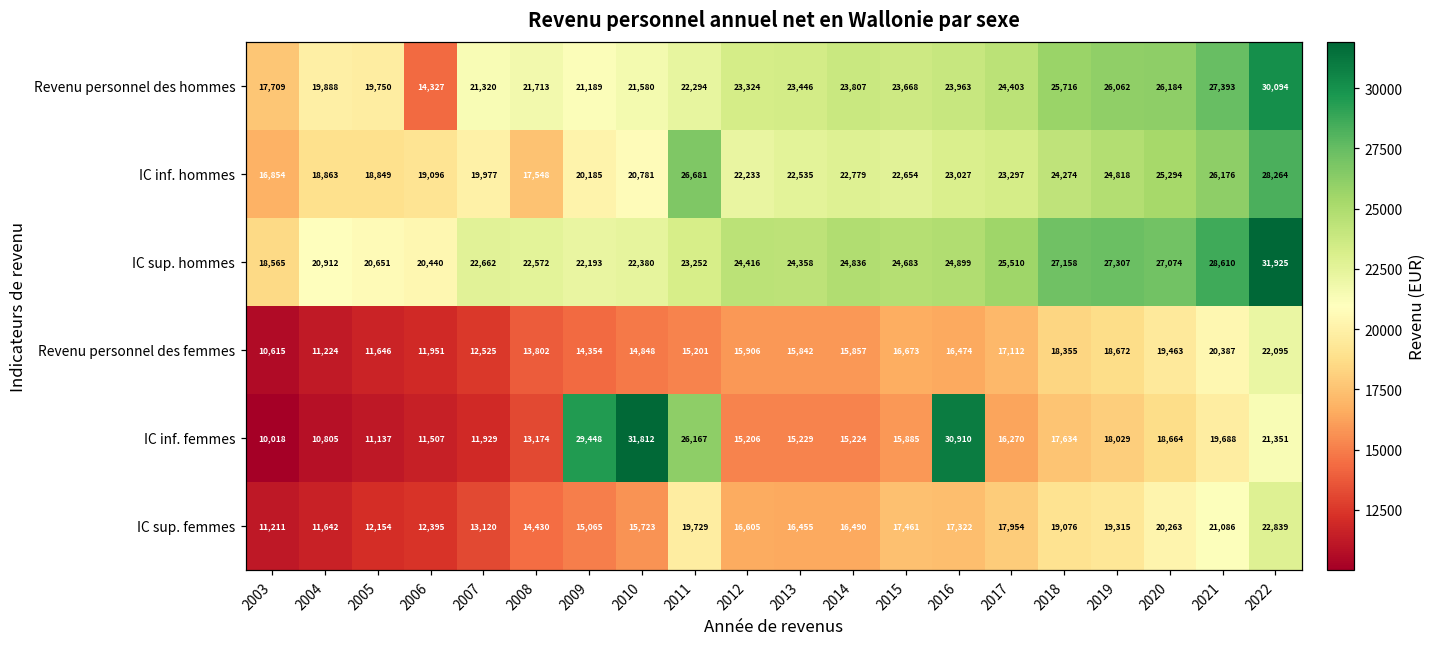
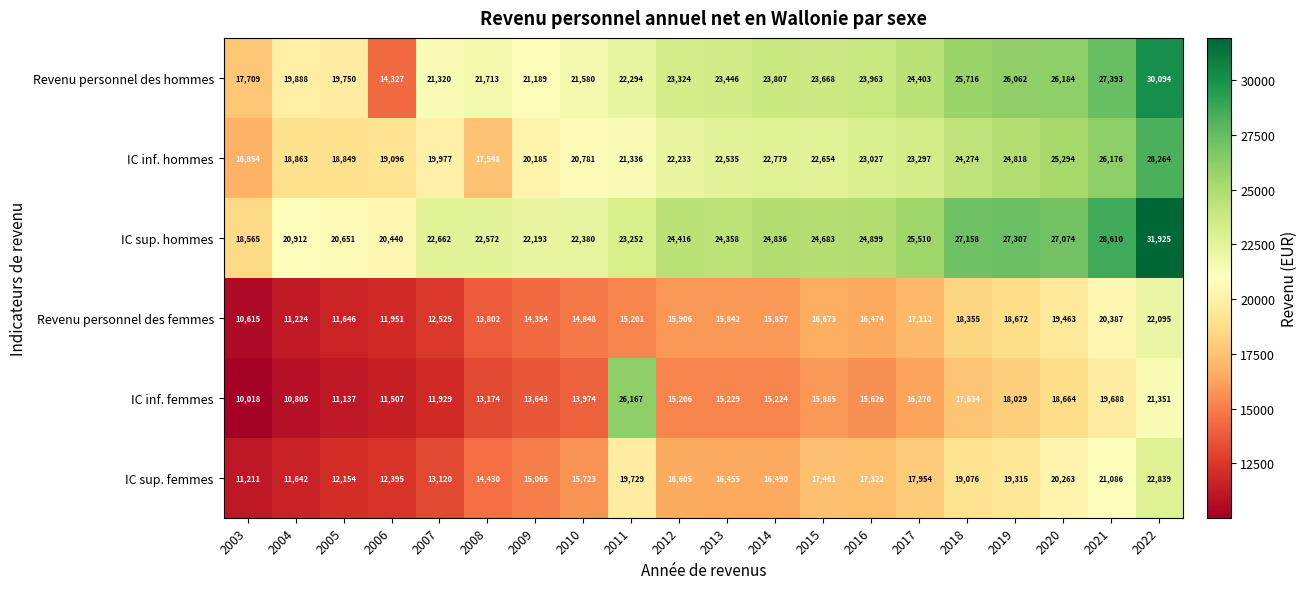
IC inf. hommes, 2011: 26,681 -> 21,336
IC inf. femmes, 2009: 29,448 -> 13,643
IC inf. femmes, 2010: 31,812 -> 13,974
IC inf. femmes, 2016: 30,910 -> 15,626
